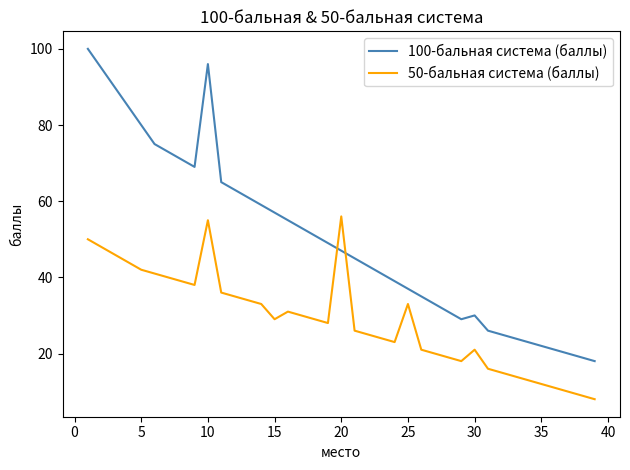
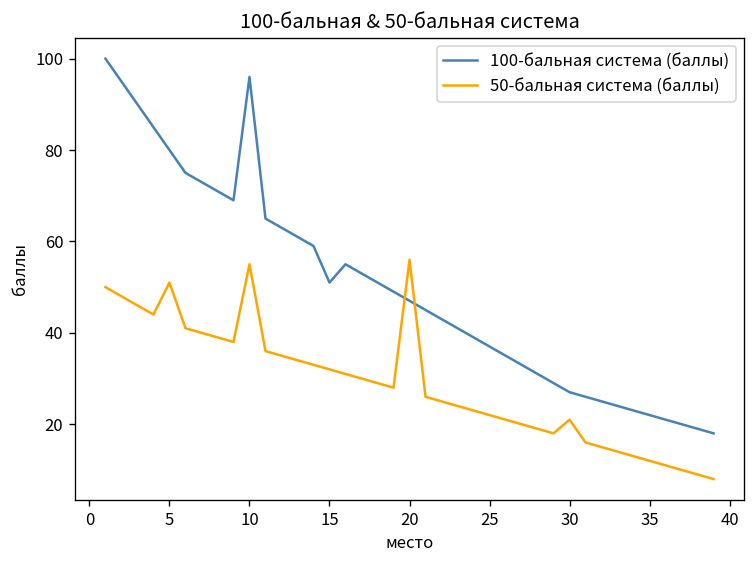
50-бальная система (баллы), 5: 42 -> 51
100-бальная система (баллы), 15: 57 -> 51
50-бальная система (баллы), 15: 29 -> 32
50-бальная система (баллы), 25: 33 -> 22
100-бальная система (баллы), 30: 30 -> 27
